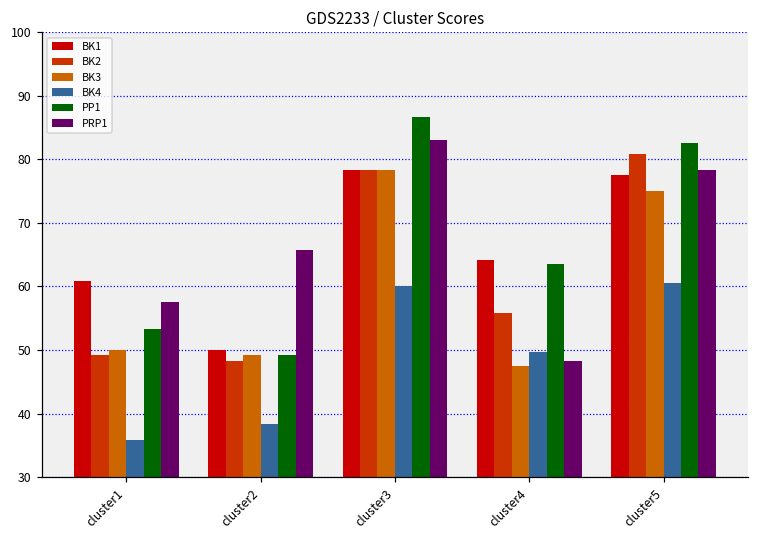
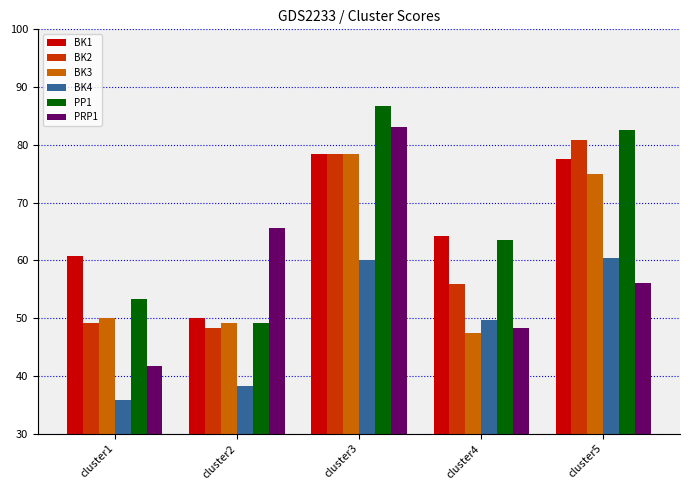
PRP1, cluster1: 58 -> 42
PRP1, cluster5: 78 -> 56
